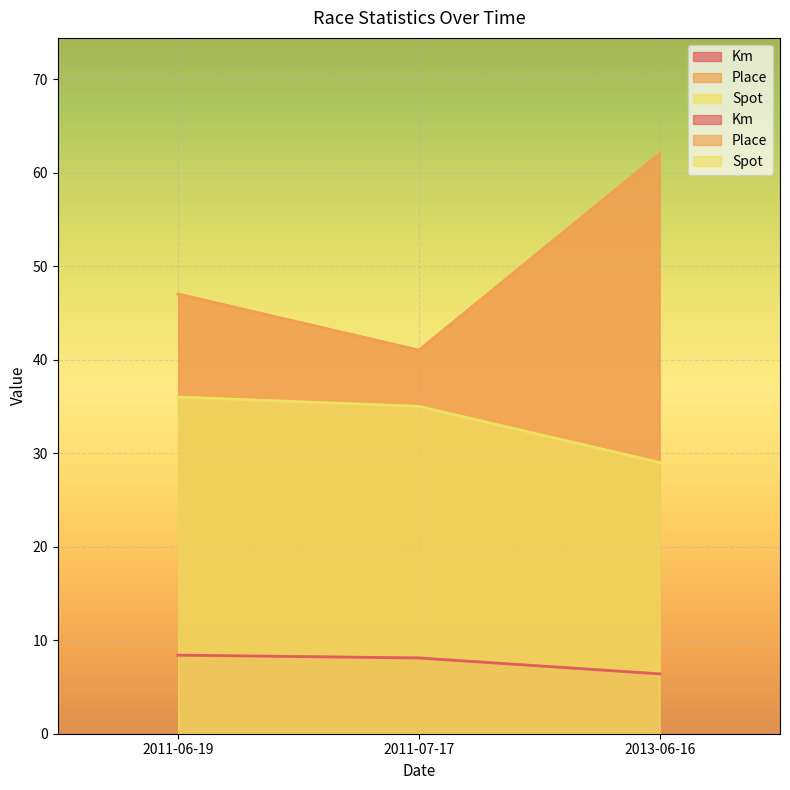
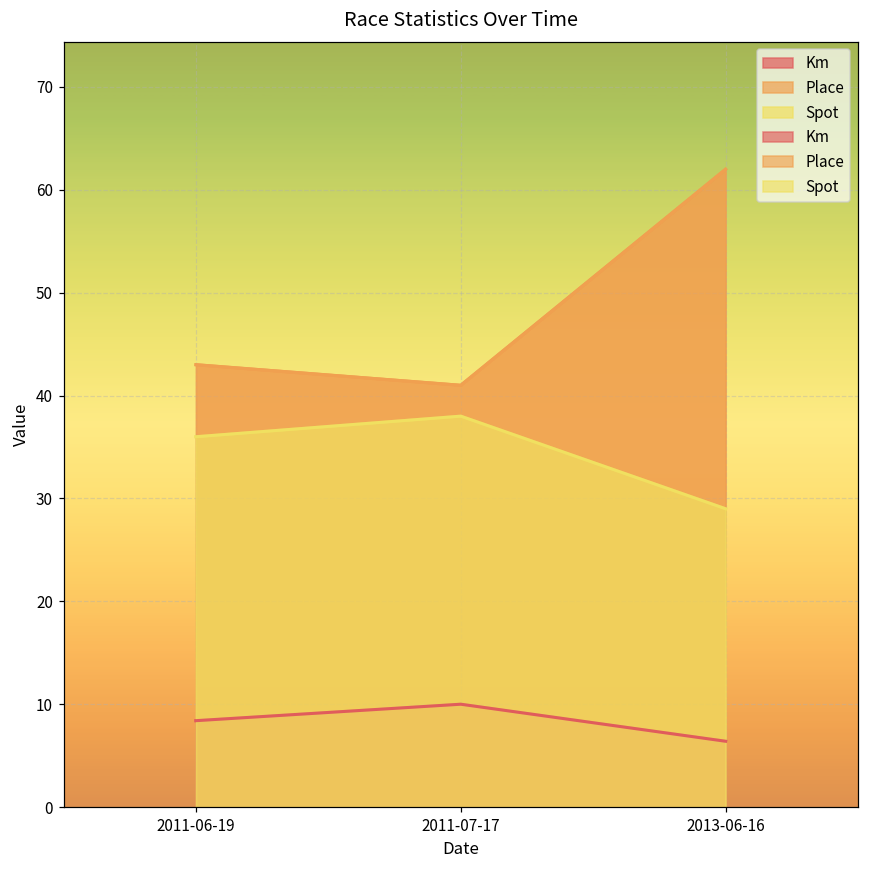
Place, 2011-06-19: 47 -> 43
Km, 2011-07-17: 8 -> 10
Spot, 2011-07-17: 35 -> 38
